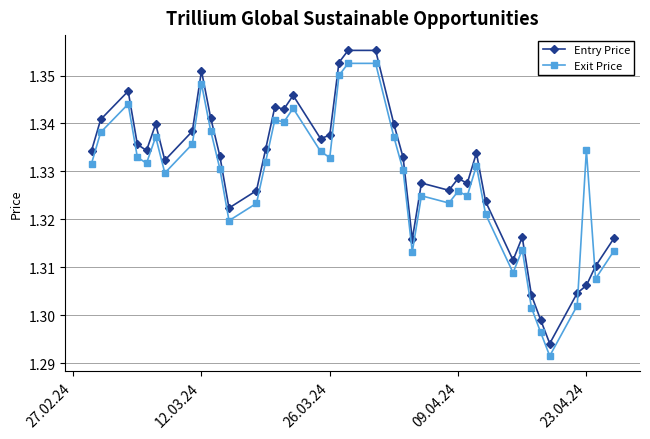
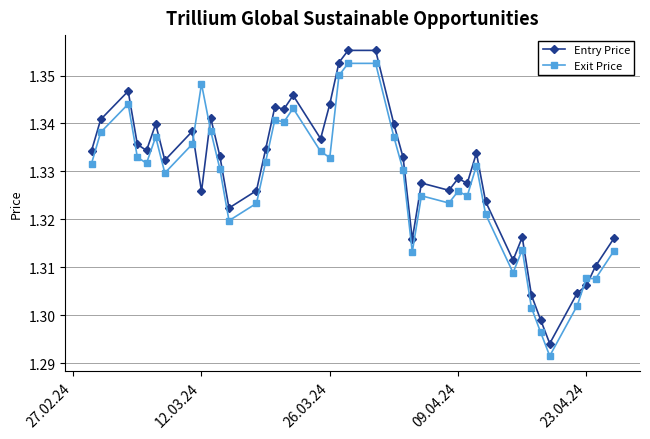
Entry Price, 12.03.24: 1.351 -> 1.326
Entry Price, 26.03.24: 1.338 -> 1.344
Exit Price, 23.04.24: 1.334 -> 1.308
